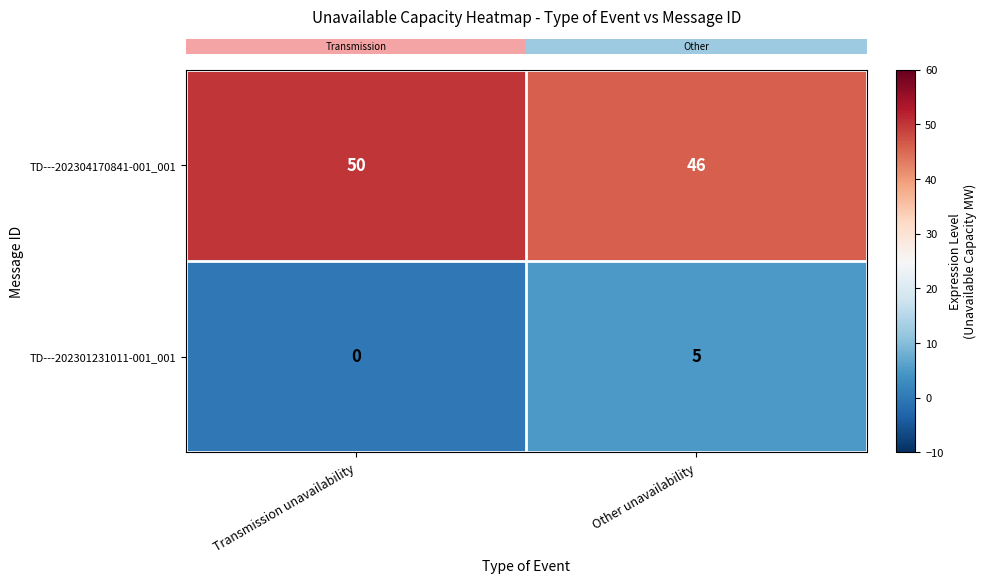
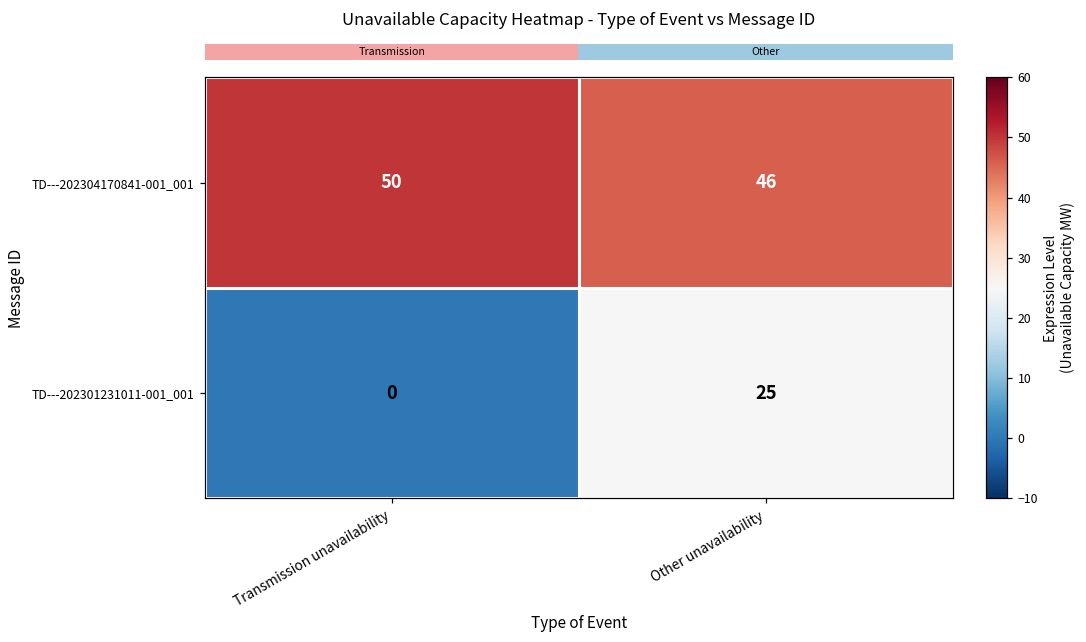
TD---202301231011-001_001, Other unavailability: 5 -> 25
